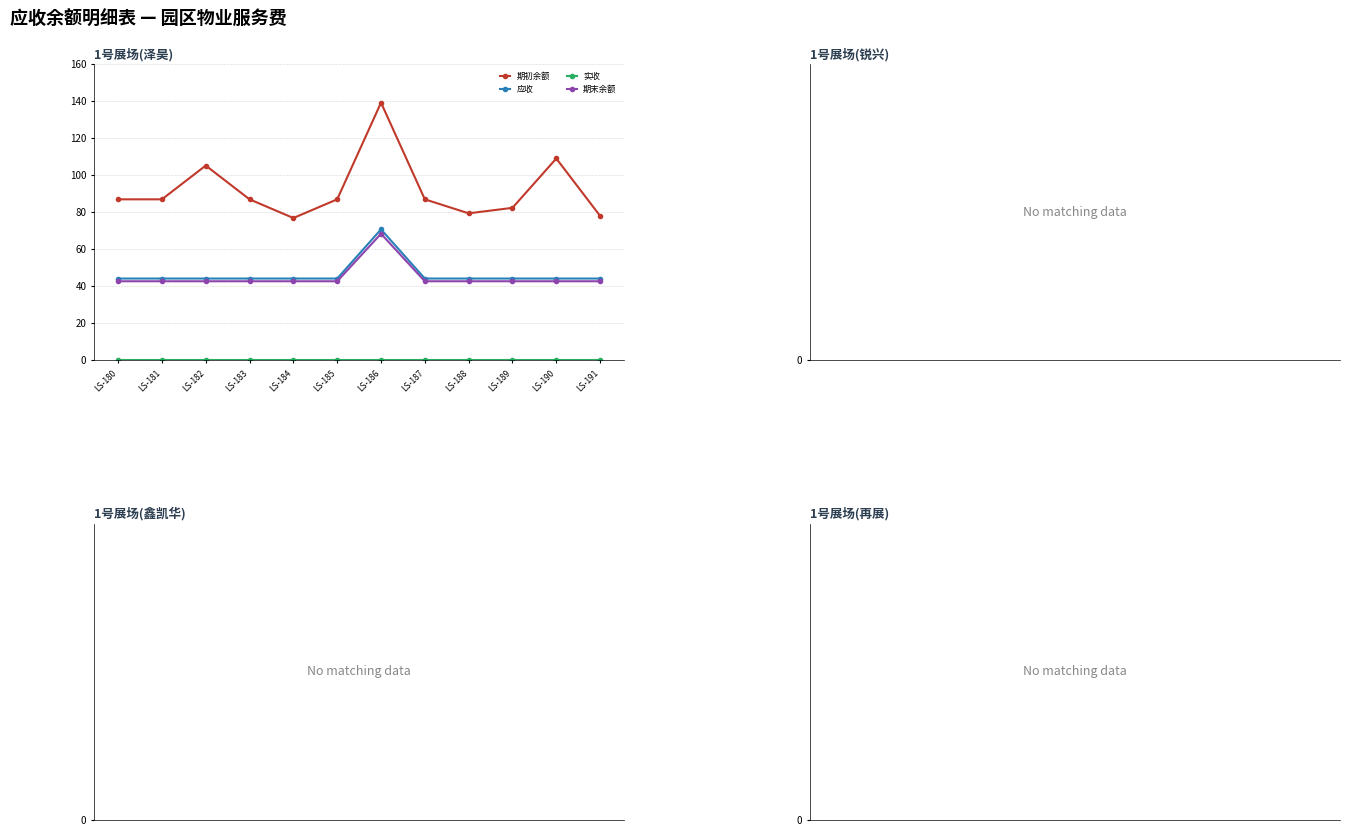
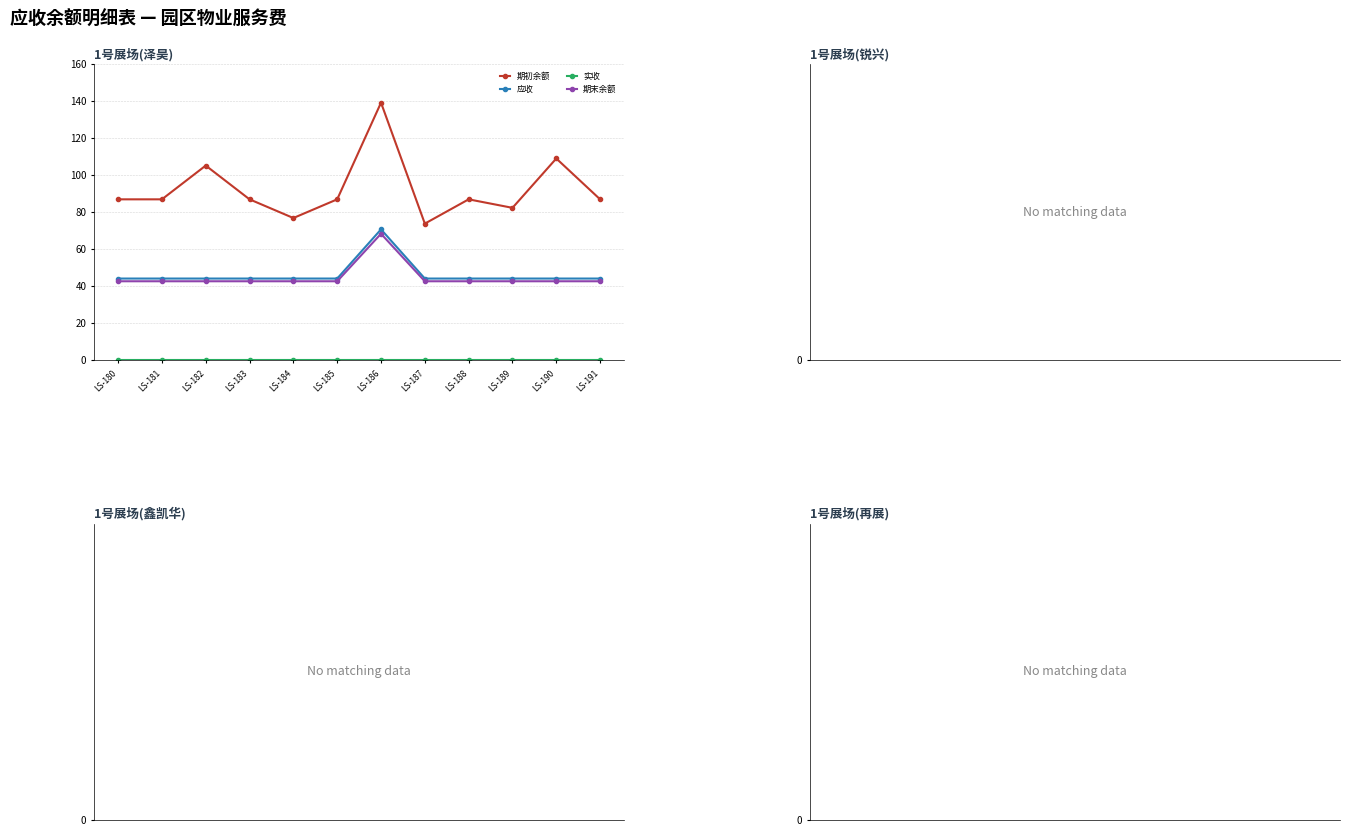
期初余额, LS-187: 87 -> 74
期初余额, LS-188: 79 -> 87
期初余额, LS-191: 78 -> 87
